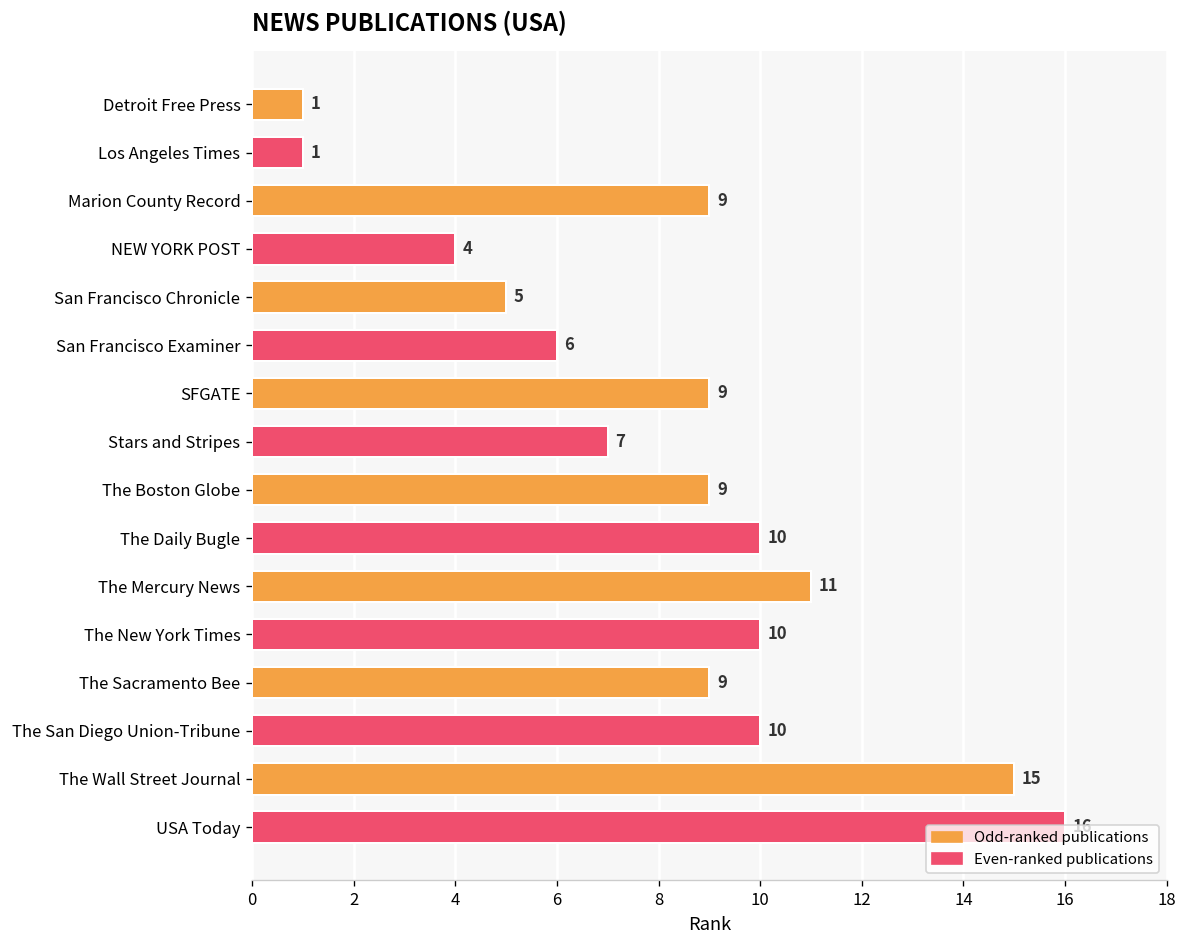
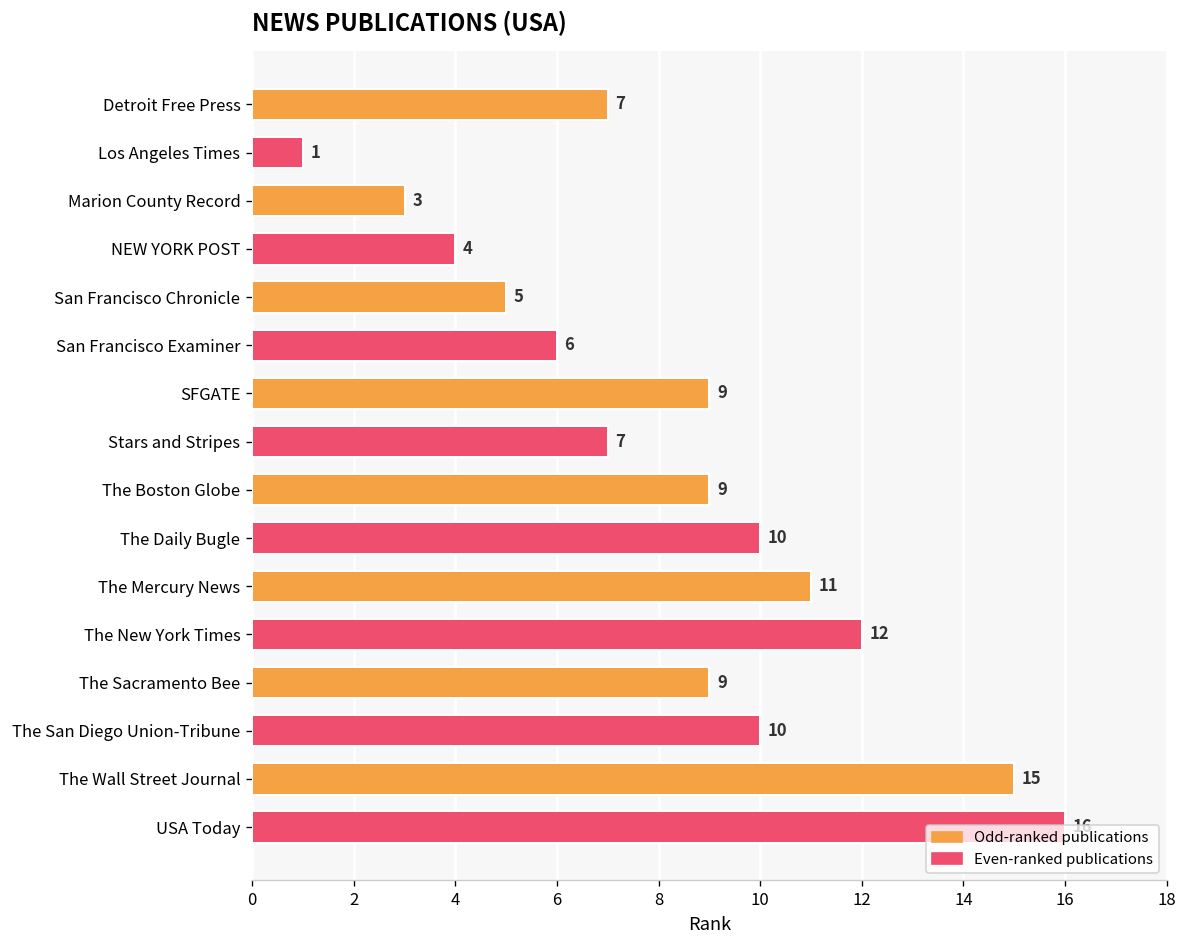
Detroit Free Press: 1 -> 7
Marion County Record: 9 -> 3
The New York Times: 10 -> 12
